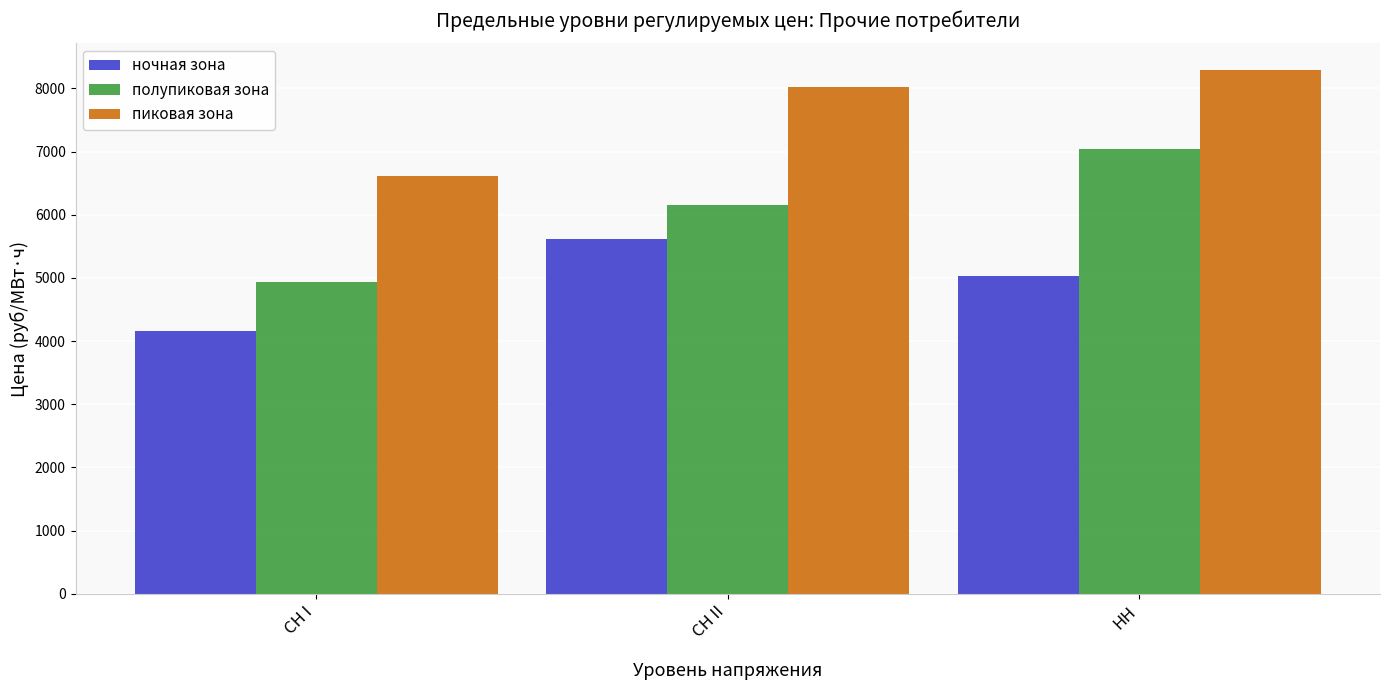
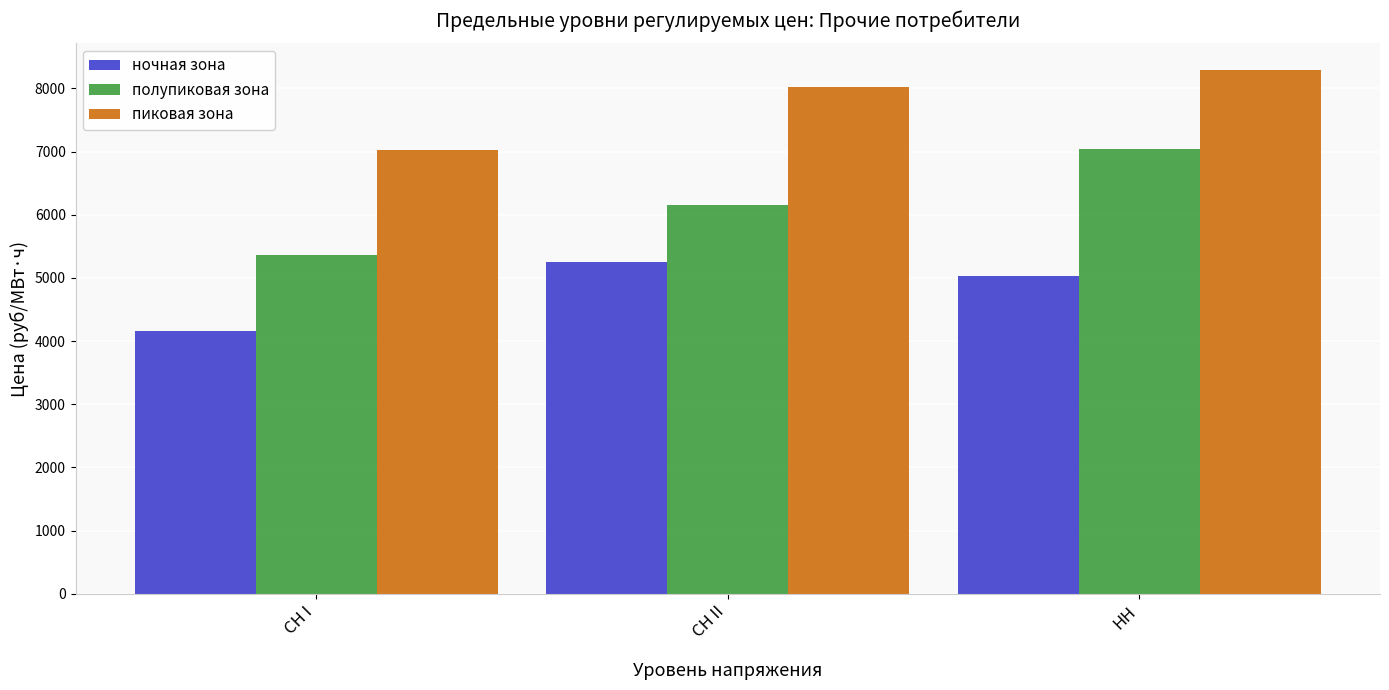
полупиковая зона, СН I: 4900 -> 5400
пиковая зона, СН I: 6600 -> 7000
ночная зона, СН II: 5600 -> 5300
